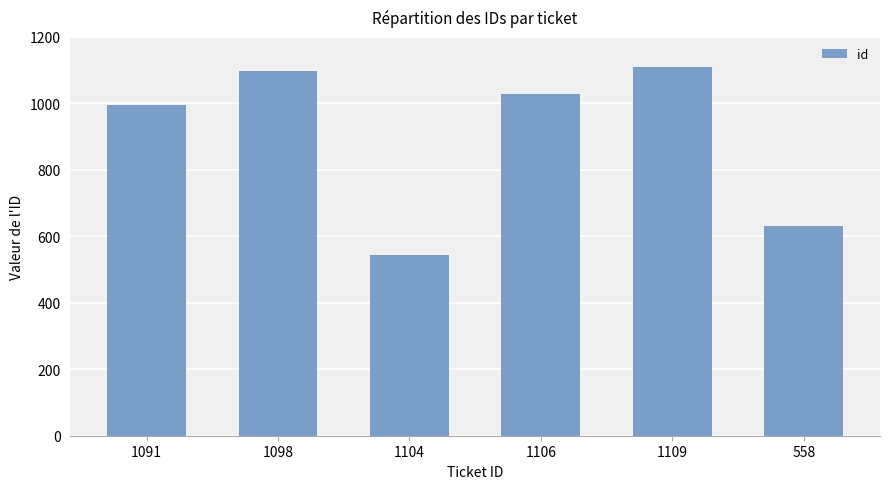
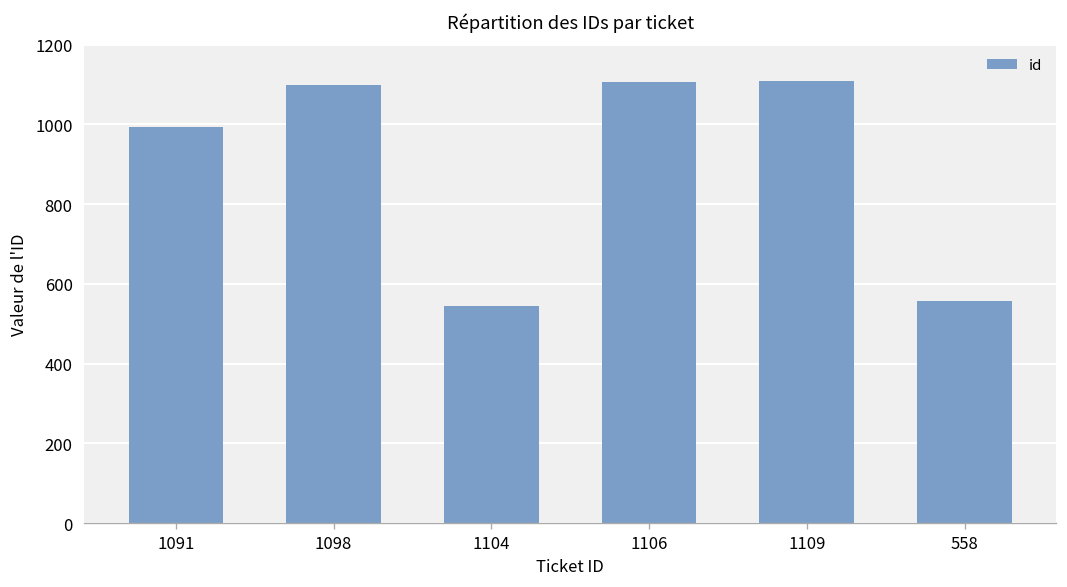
1106: 1030 -> 1110
558: 630 -> 560
